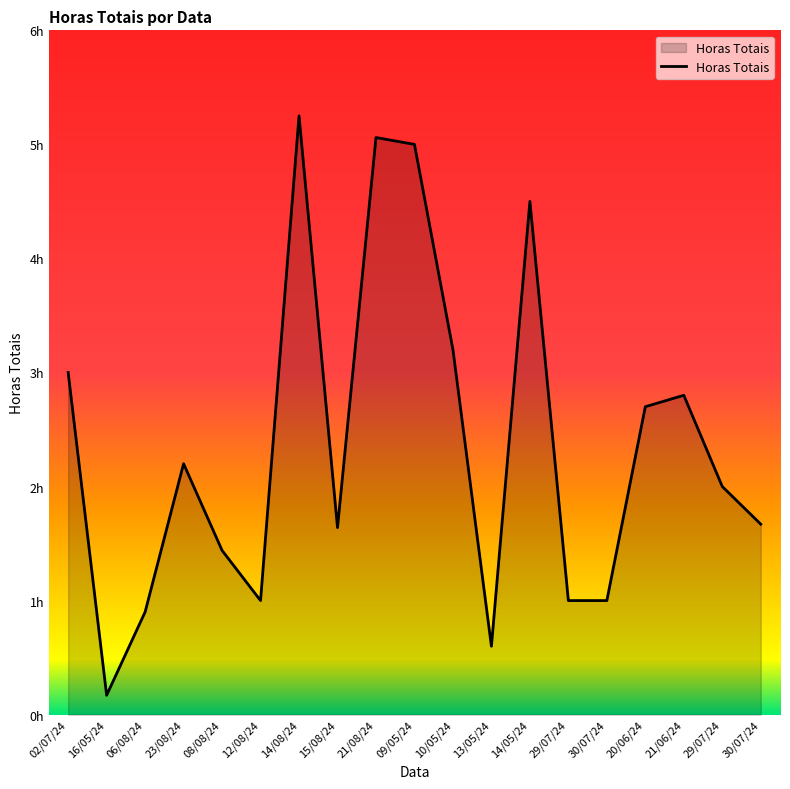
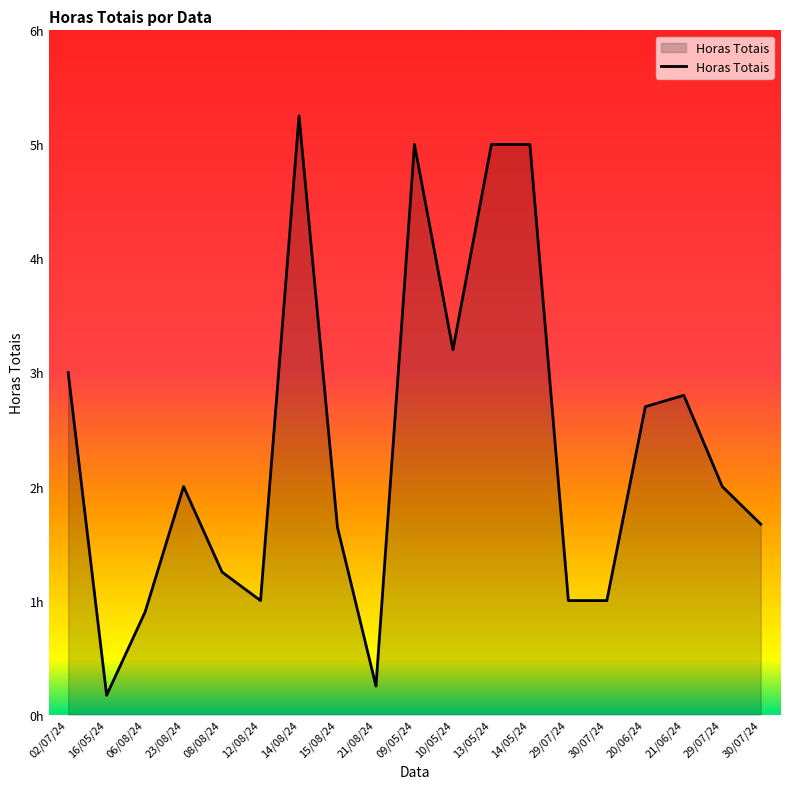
23/08/24: 2.2h -> 2.0h
08/08/24: 1.44h -> 1.25h
21/08/24: 5.06h -> 0.25h
13/05/24: 0.6h -> 5.0h
14/05/24: 4.5h -> 5.0h
